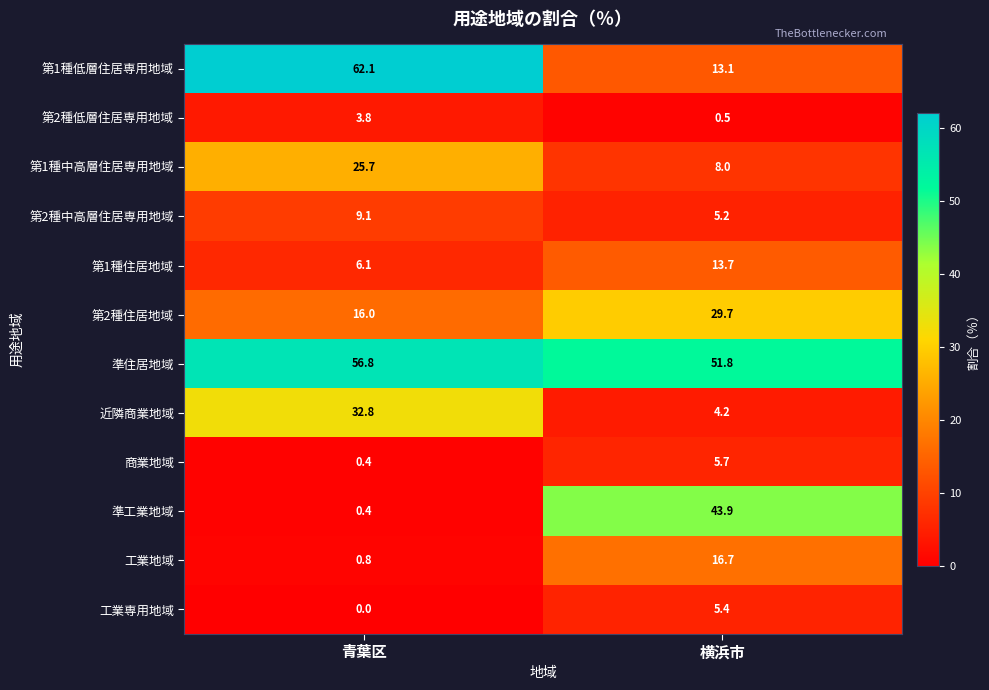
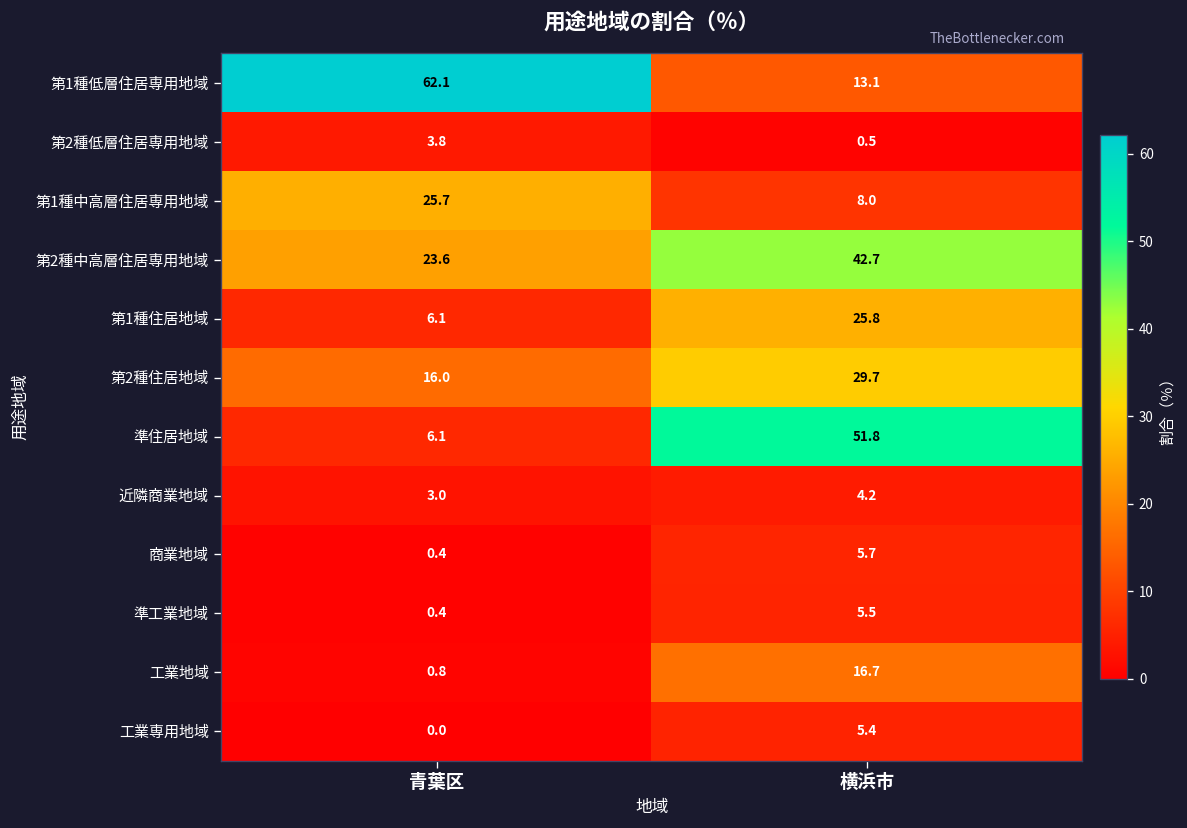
第2種中高層住居専用地域, 青葉区: 9.1 -> 23.6
第2種中高層住居専用地域, 横浜市: 5.2 -> 42.7
第1種住居地域, 横浜市: 13.7 -> 25.8
準住居地域, 青葉区: 56.8 -> 6.1
近隣商業地域, 青葉区: 32.8 -> 3.0
準工業地域, 横浜市: 43.9 -> 5.5
